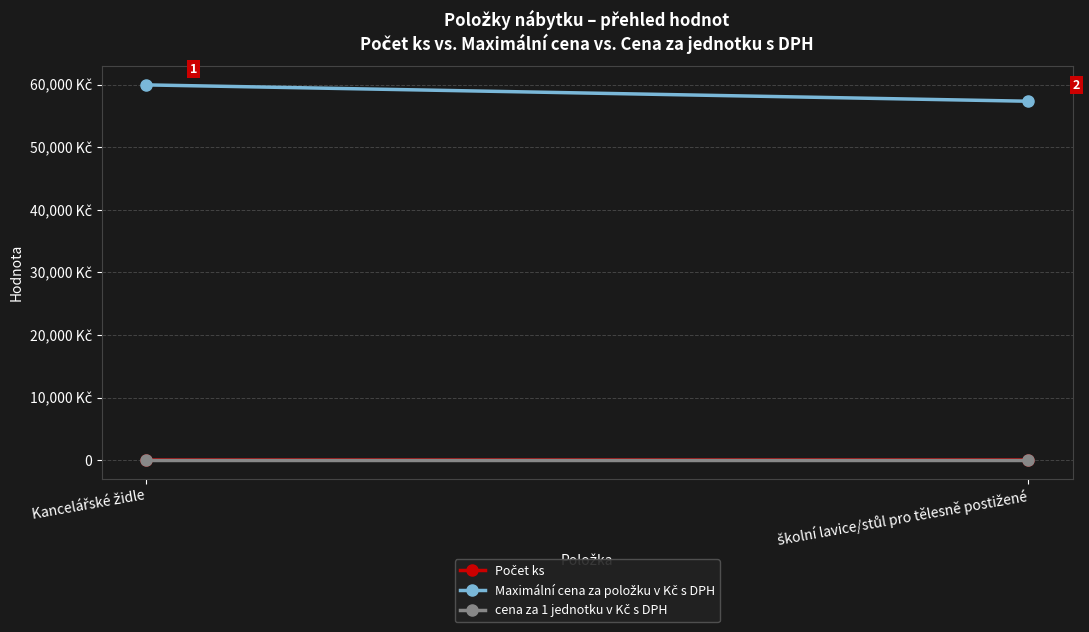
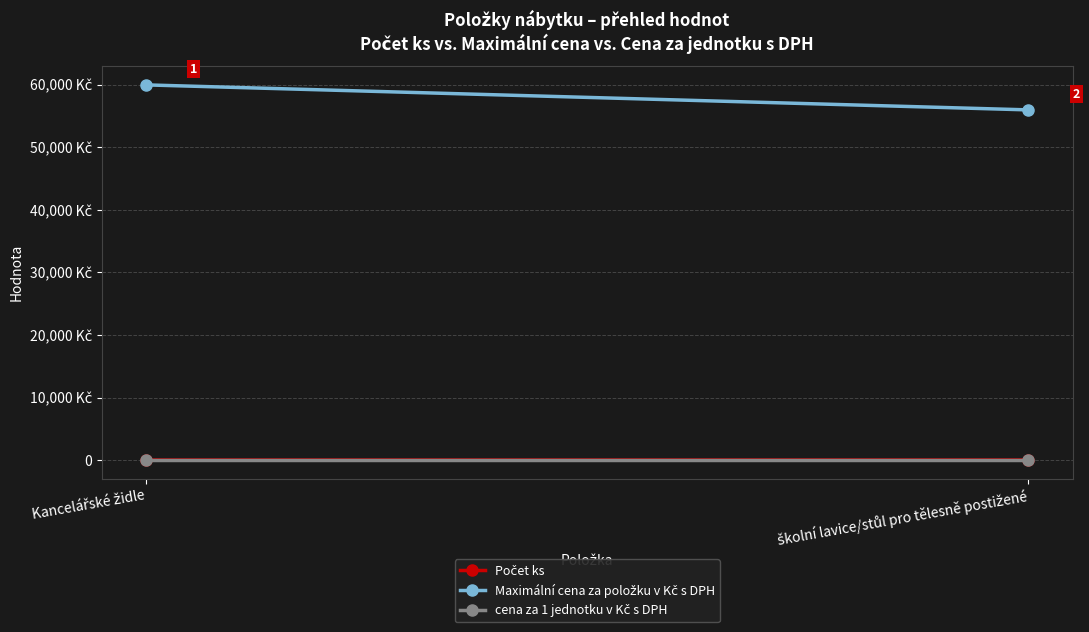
Maximální cena za položku v Kč s DPH, školní lavice/stůl pro tělesně postižené: 57,000 Kč -> 56,000 Kč
